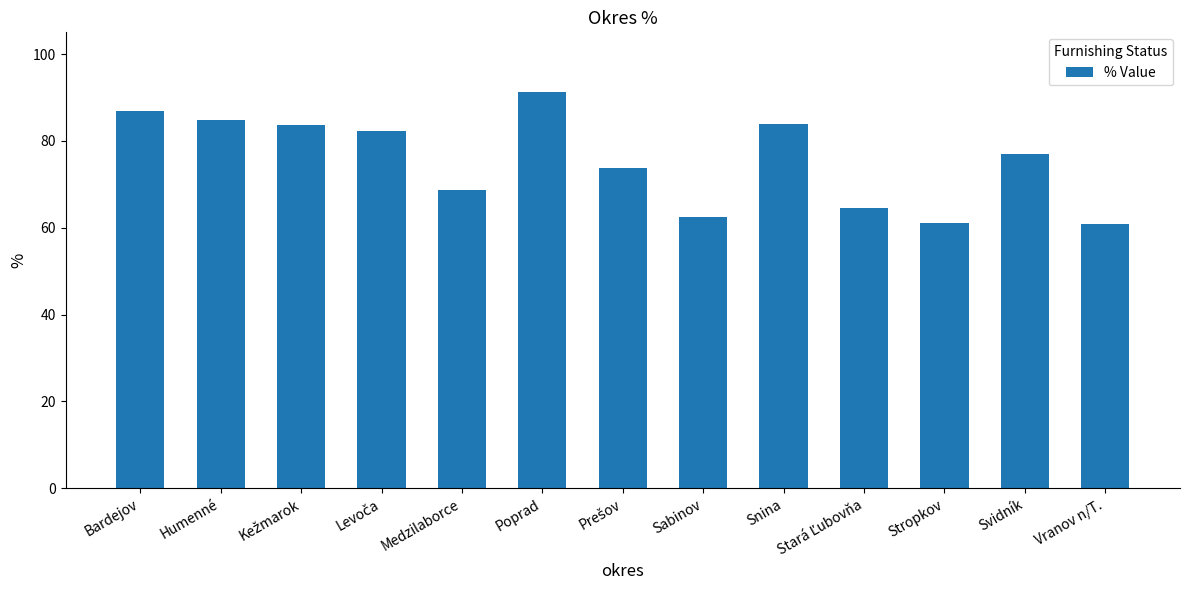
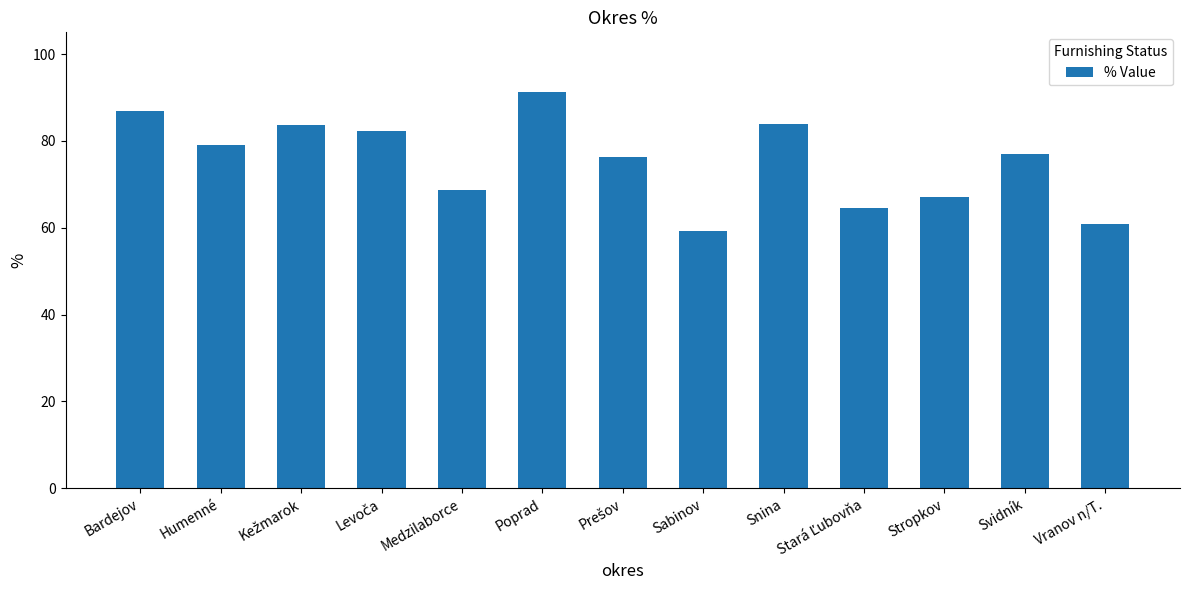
Humenné: 85 -> 79
Prešov: 74 -> 76
Sabinov: 63 -> 59
Stropkov: 61 -> 67
